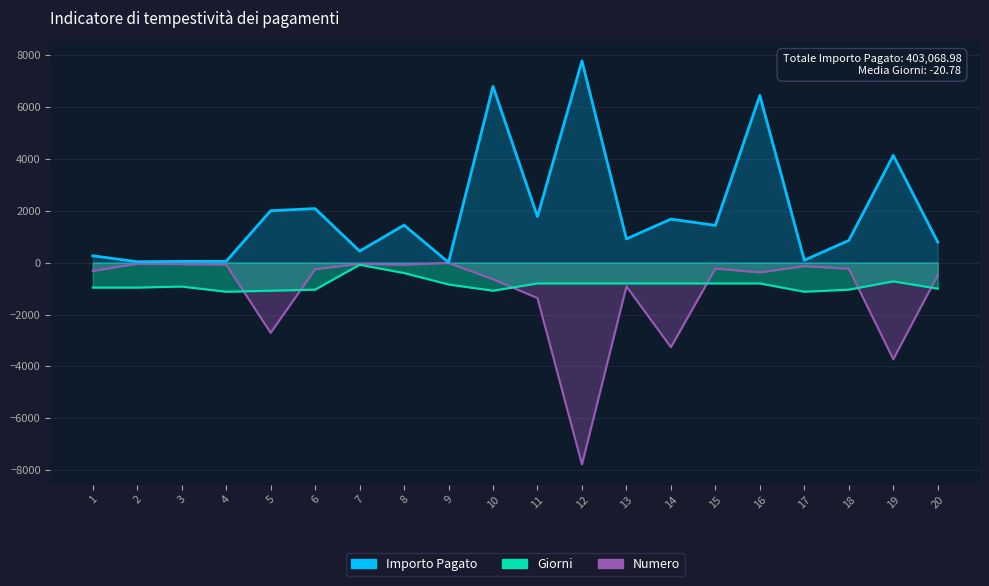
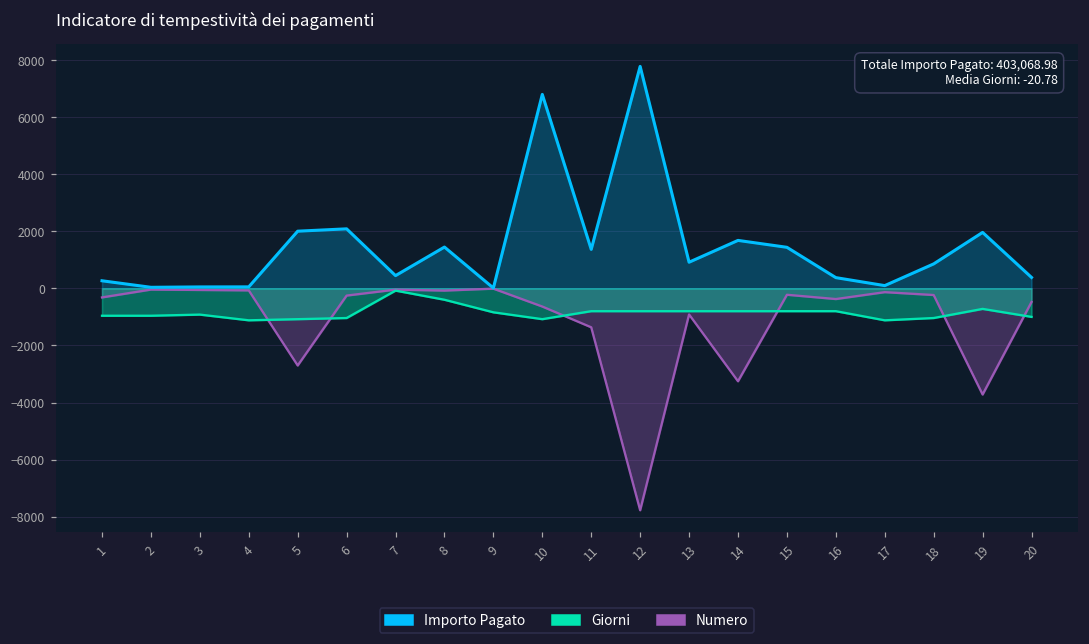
Importo Pagato, 11: 1800 -> 1400
Importo Pagato, 16: 6400 -> 400
Importo Pagato, 19: 4100 -> 2000
Importo Pagato, 20: 800 -> 400
